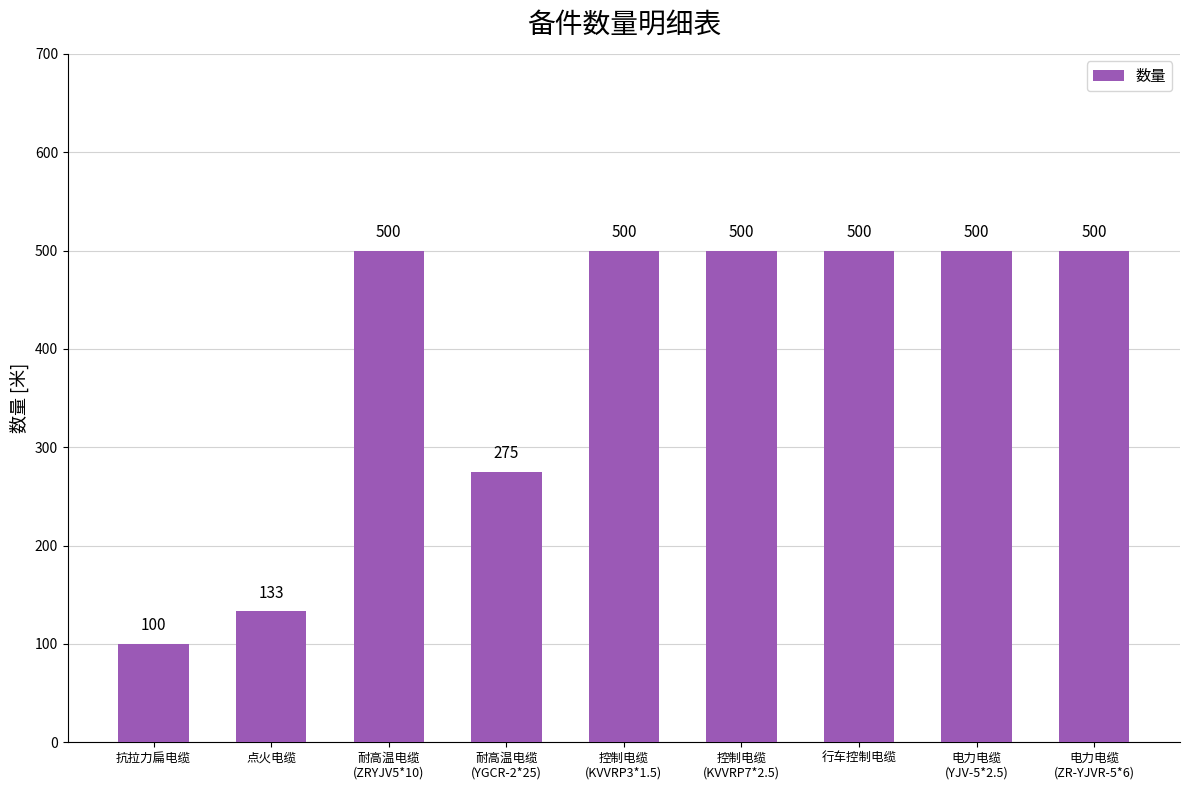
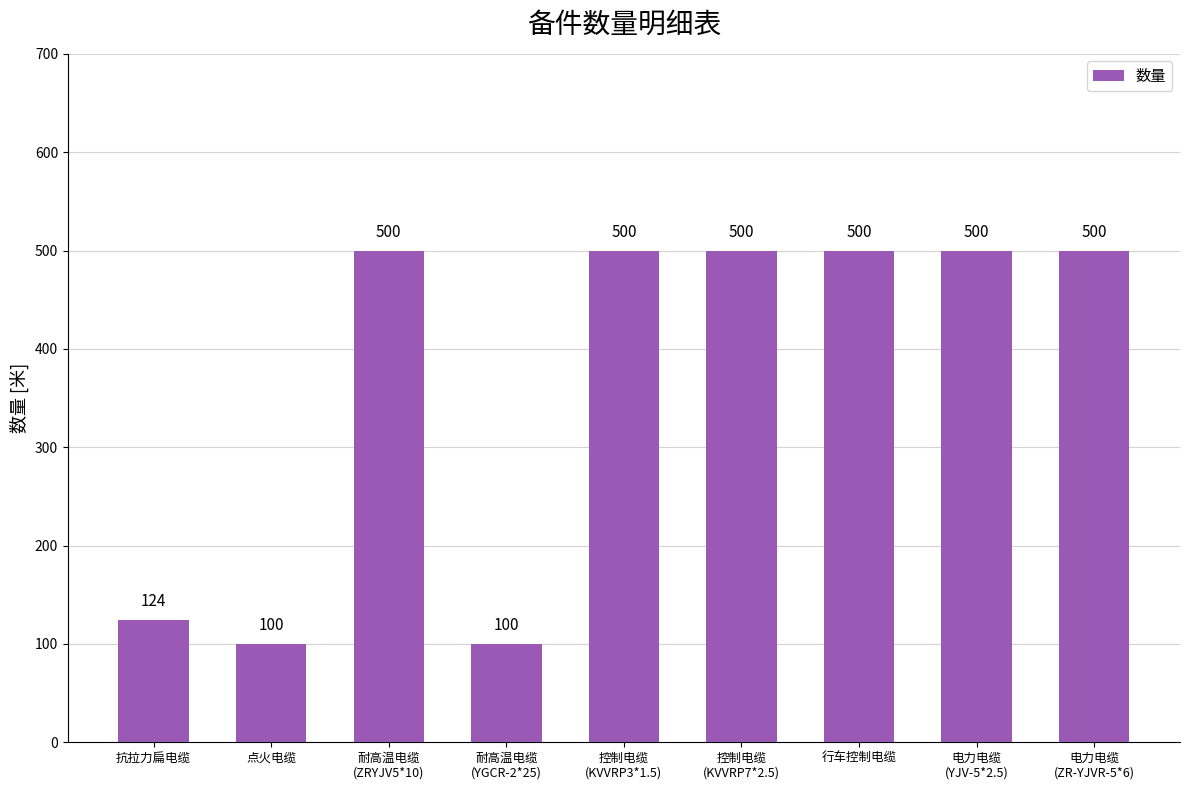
抗拉力扁电缆: 100 -> 124
点火电缆: 133 -> 100
耐高温电缆 (YGCR-2*25): 275 -> 100
